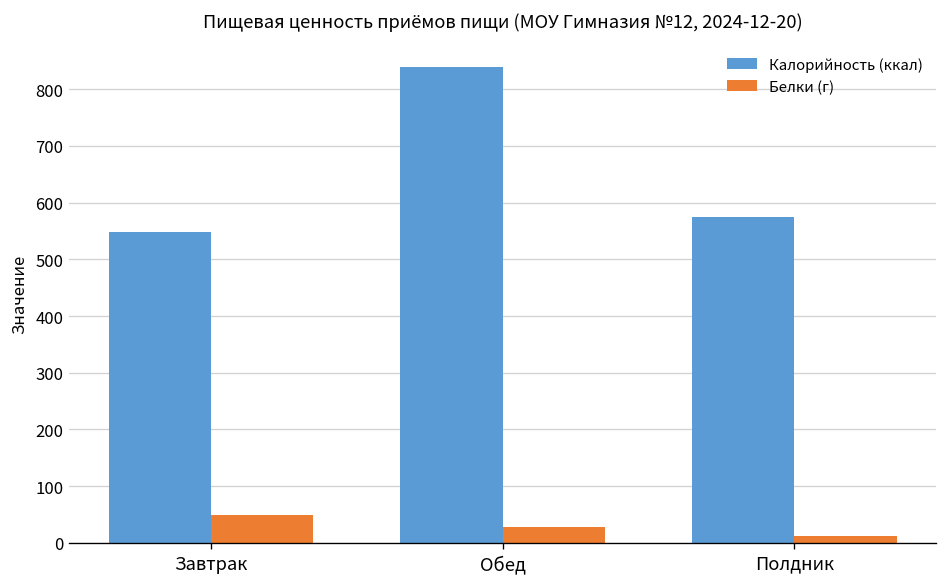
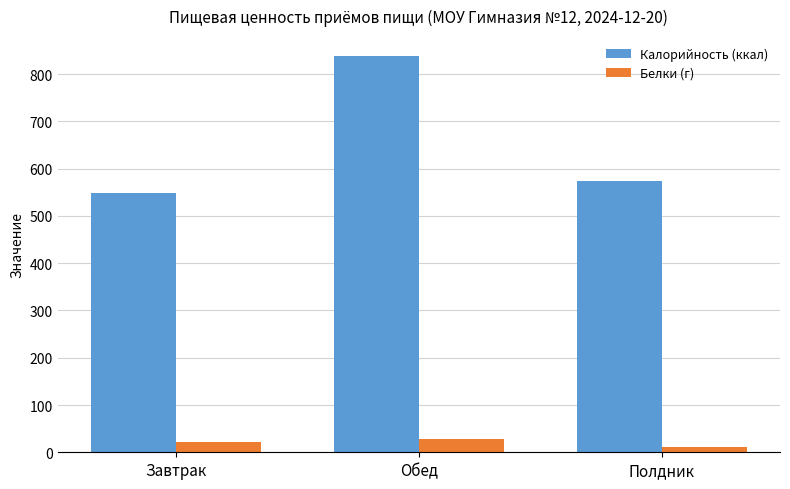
Белки (г), Завтрак: 50 -> 20
